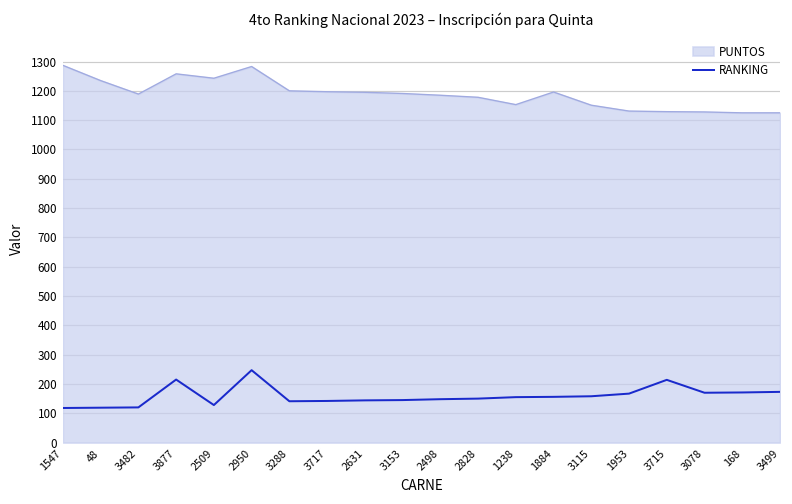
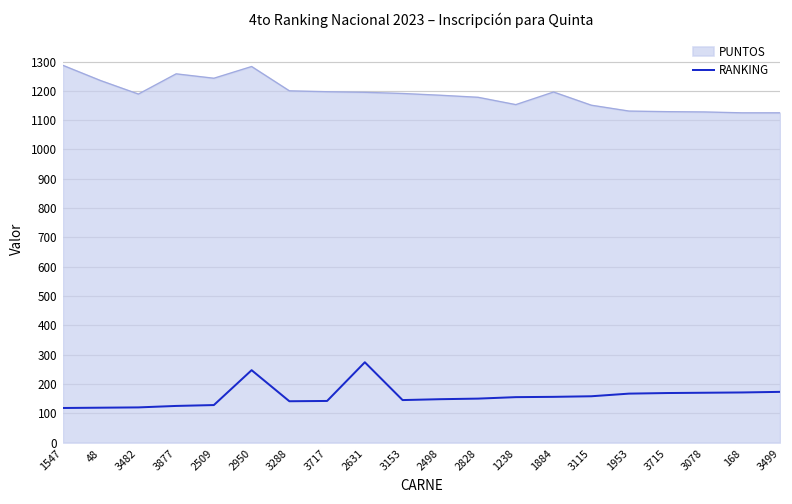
RANKING, 3877: 220 -> 130
RANKING, 2631: 140 -> 270
RANKING, 3715: 210 -> 170
